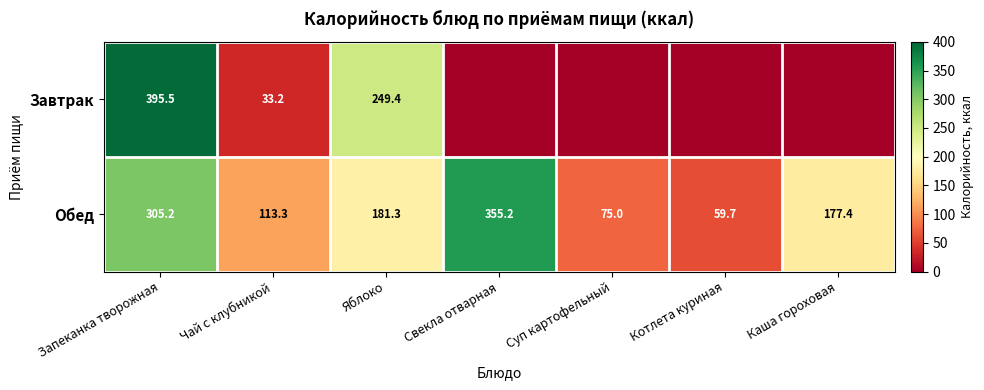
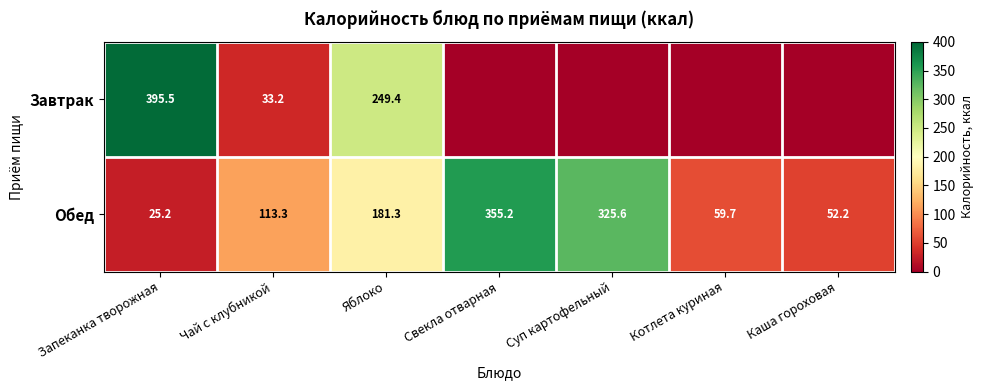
Обед, Запеканка творожная: 305.2 -> 25.2
Обед, Суп картофельный: 75.0 -> 325.6
Обед, Каша гороховая: 177.4 -> 52.2
